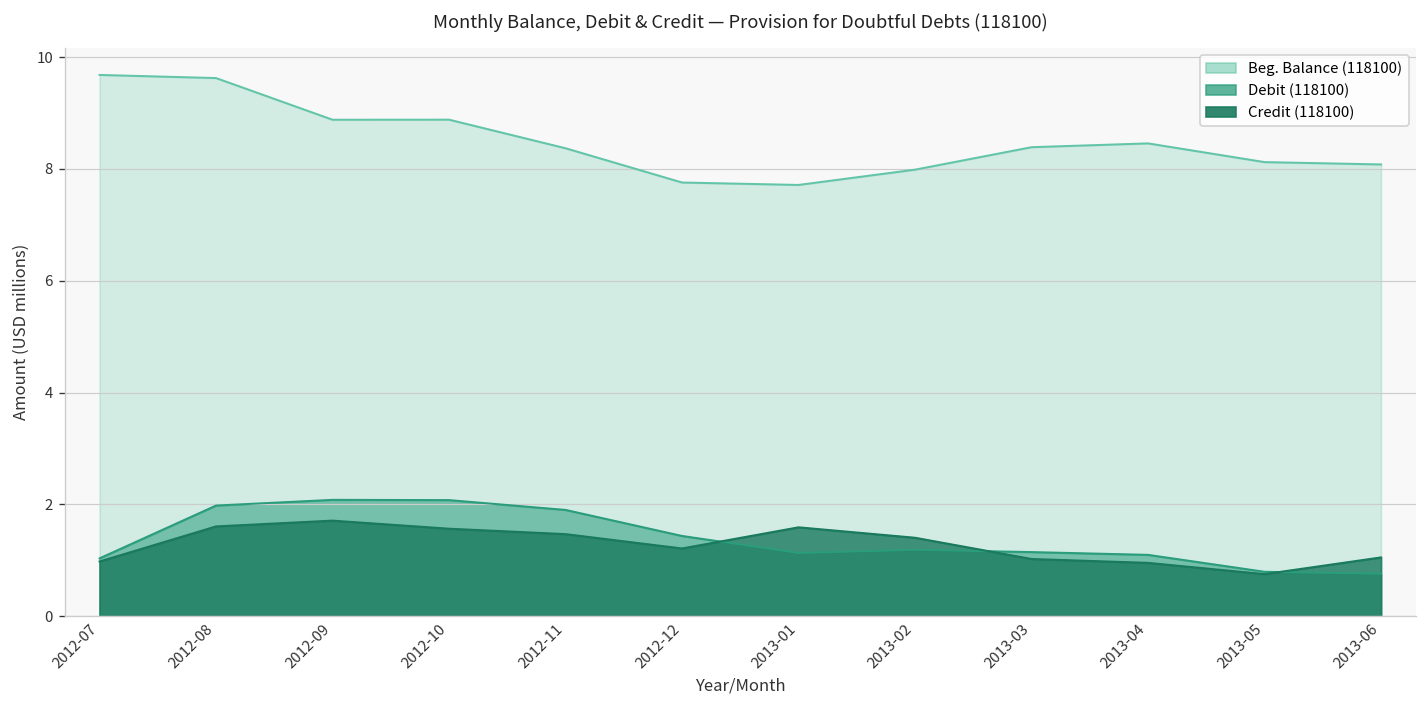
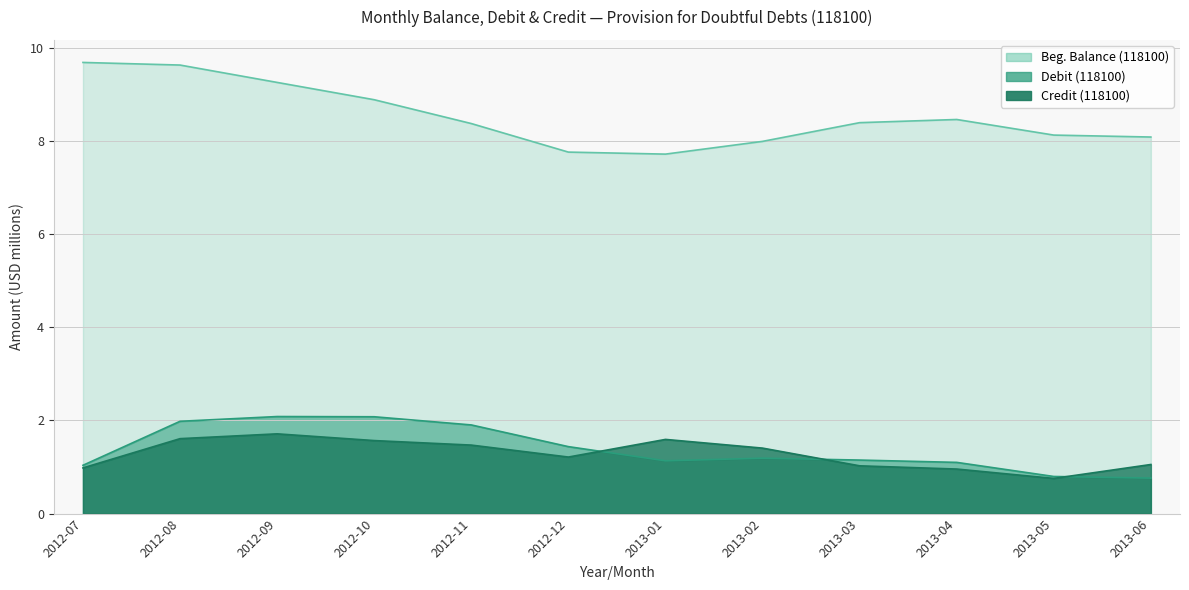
Beg. Balance (118100), 2012-09: 8.9 -> 9.3
